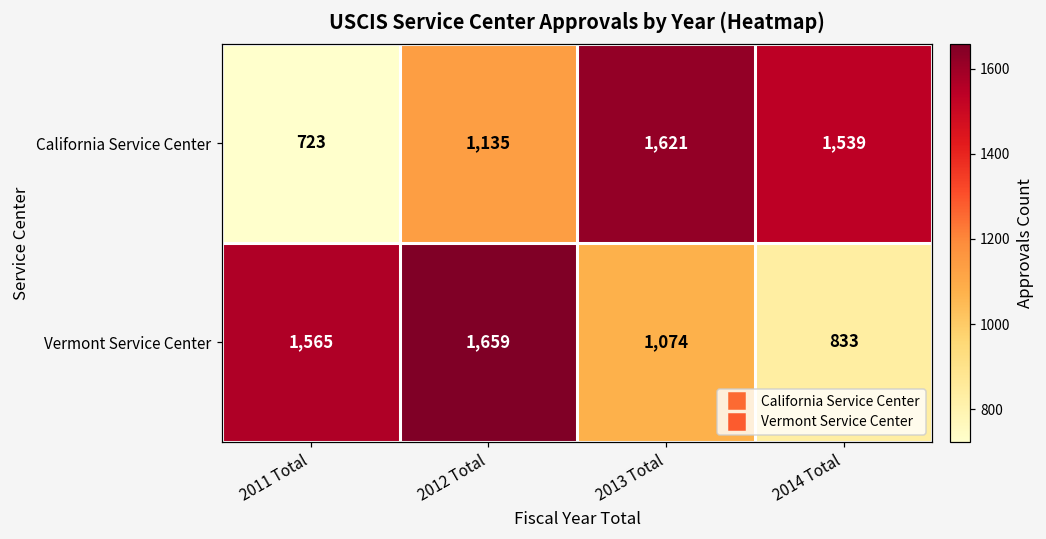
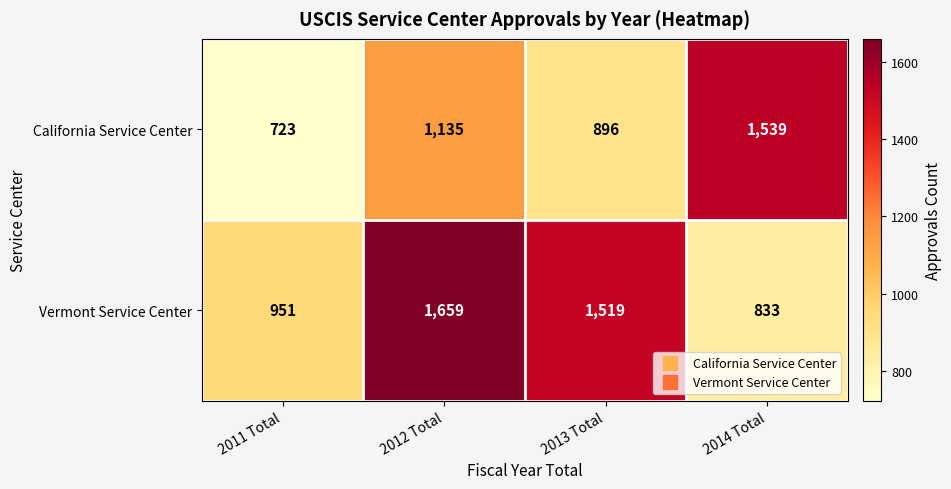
California Service Center, 2013 Total: 1,621 -> 896
Vermont Service Center, 2011 Total: 1,565 -> 951
Vermont Service Center, 2013 Total: 1,074 -> 1,519
